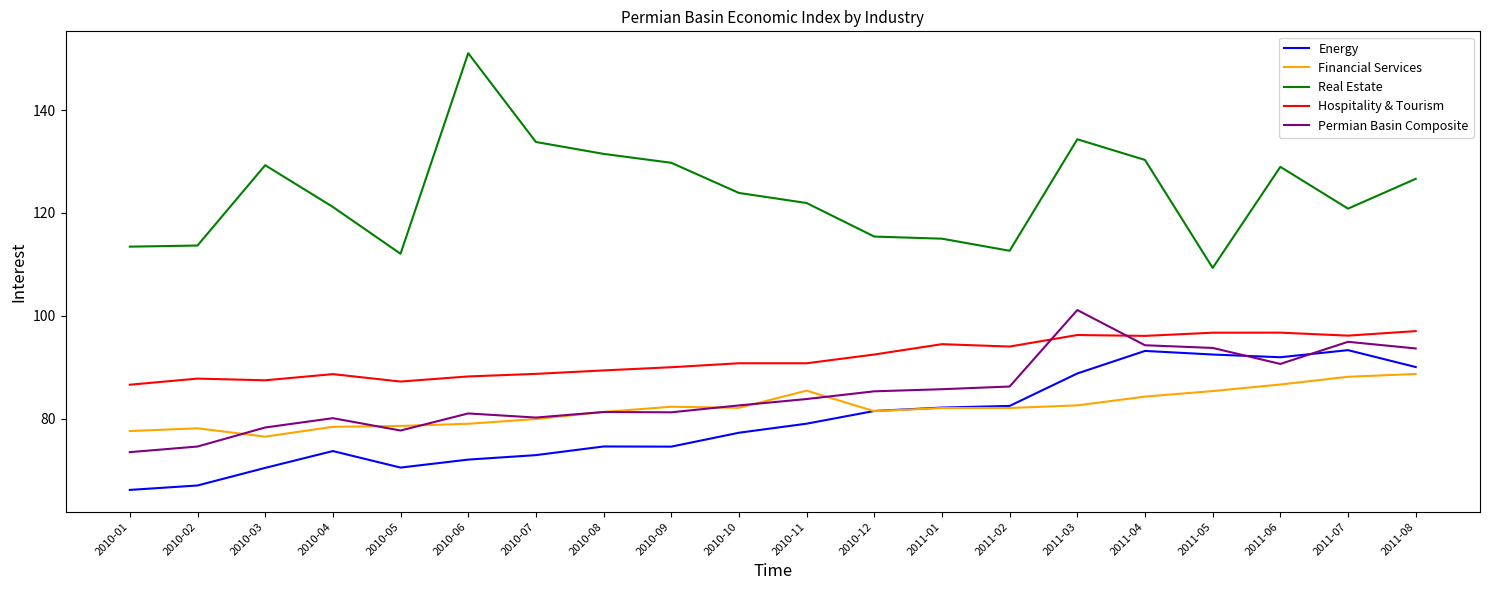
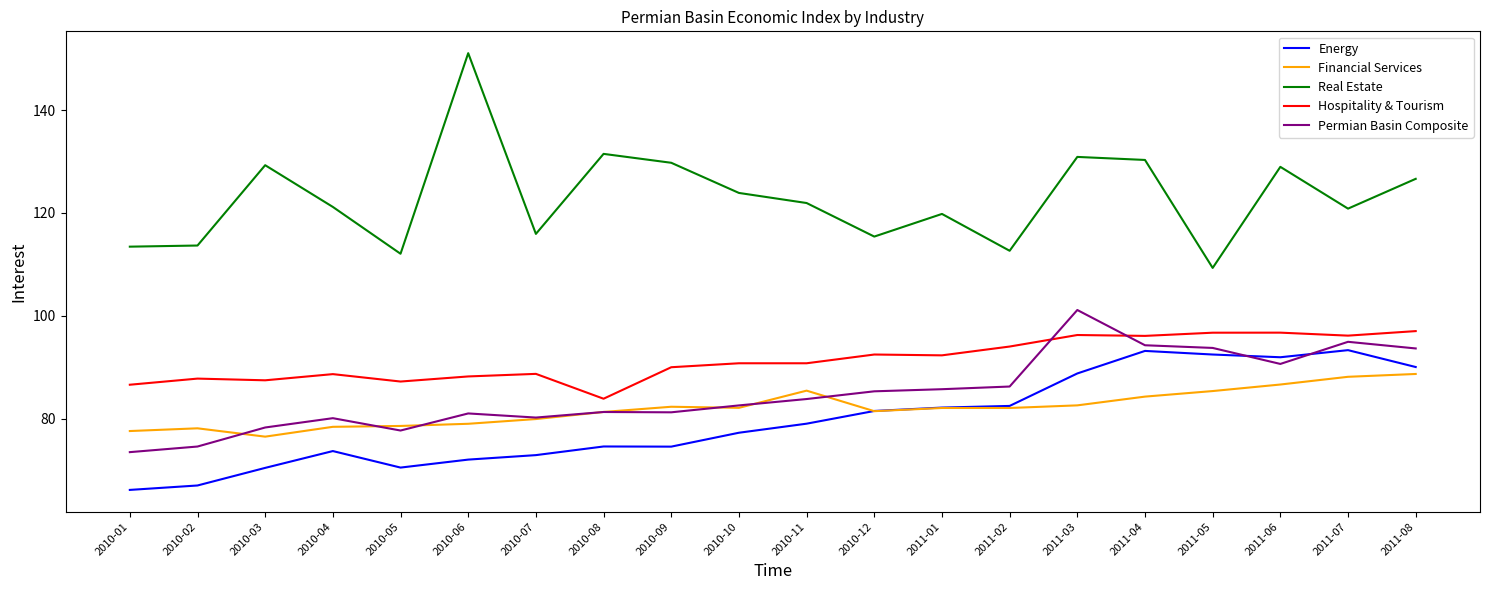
Real Estate, 2010-07: 134 -> 116
Hospitality & Tourism, 2010-08: 89 -> 84
Real Estate, 2011-01: 115 -> 120
Hospitality & Tourism, 2011-01: 95 -> 92
Real Estate, 2011-03: 134 -> 131
